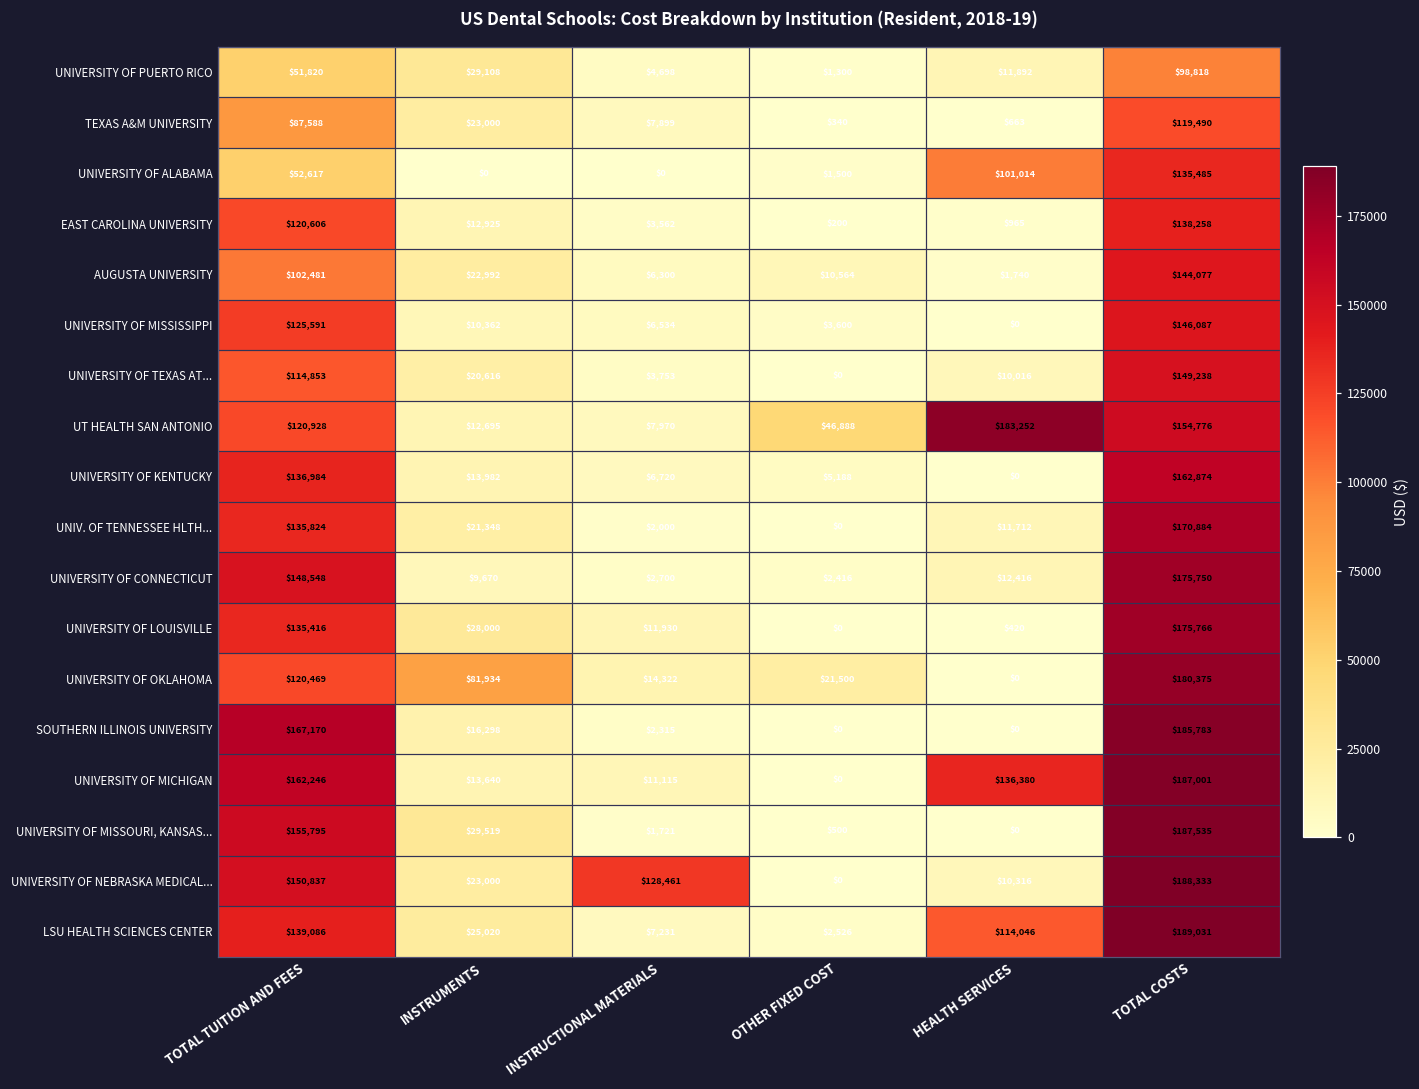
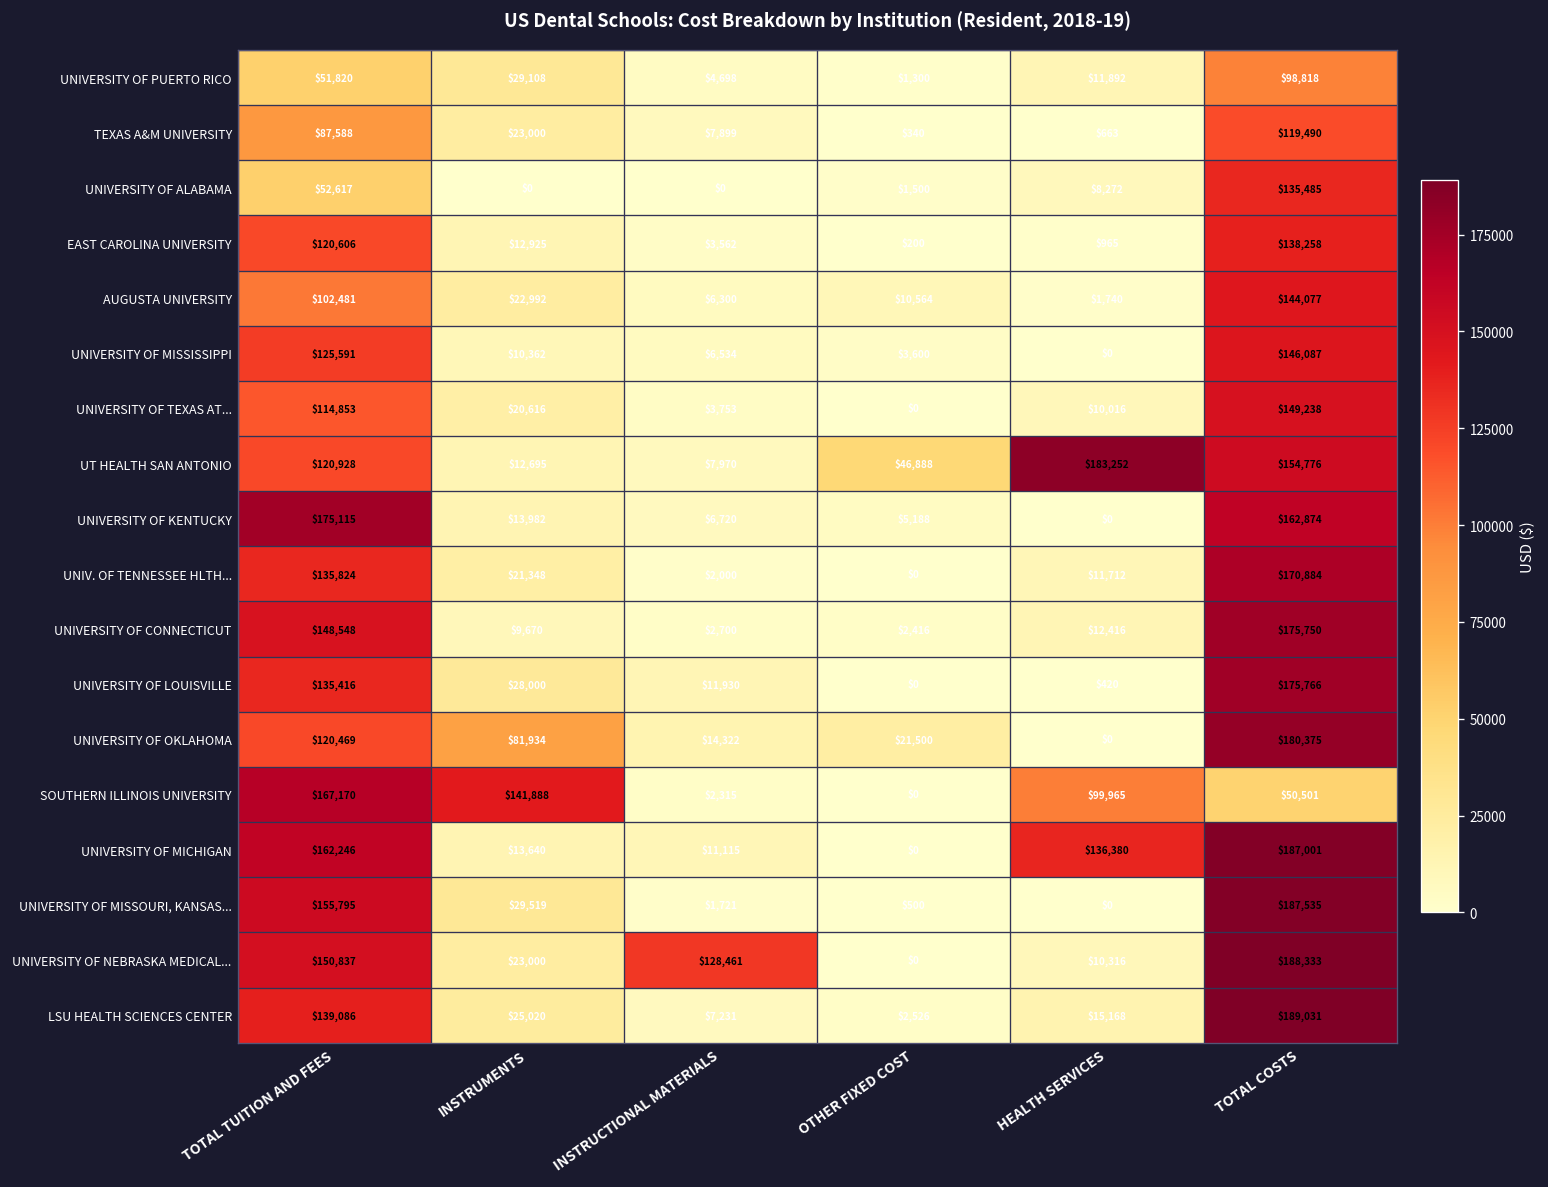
UNIVERSITY OF ALABAMA, HEALTH SERVICES: $101,014 -> $8,272
UNIVERSITY OF KENTUCKY, TOTAL TUITION AND FEES: $136,984 -> $175,115
SOUTHERN ILLINOIS UNIVERSITY, INSTRUMENTS: $16,298 -> $141,888
SOUTHERN ILLINOIS UNIVERSITY, HEALTH SERVICES: $0 -> $99,965
SOUTHERN ILLINOIS UNIVERSITY, TOTAL COSTS: $185,783 -> $50,501
LSU HEALTH SCIENCES CENTER, HEALTH SERVICES: $114,046 -> $15,168
